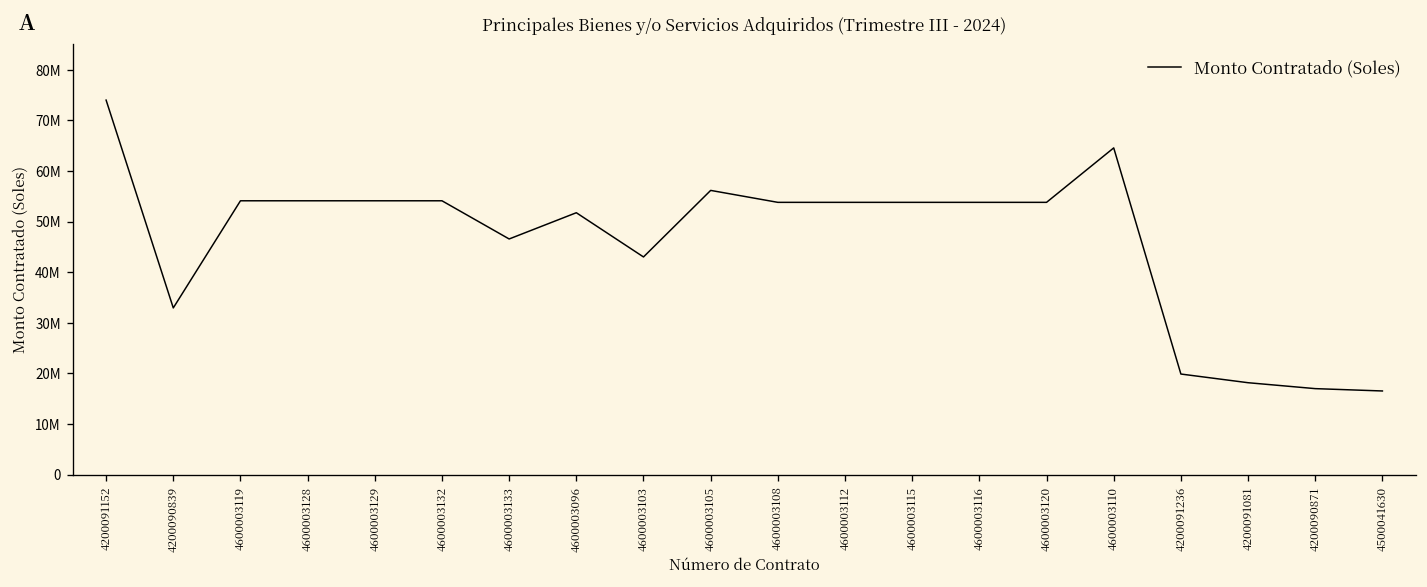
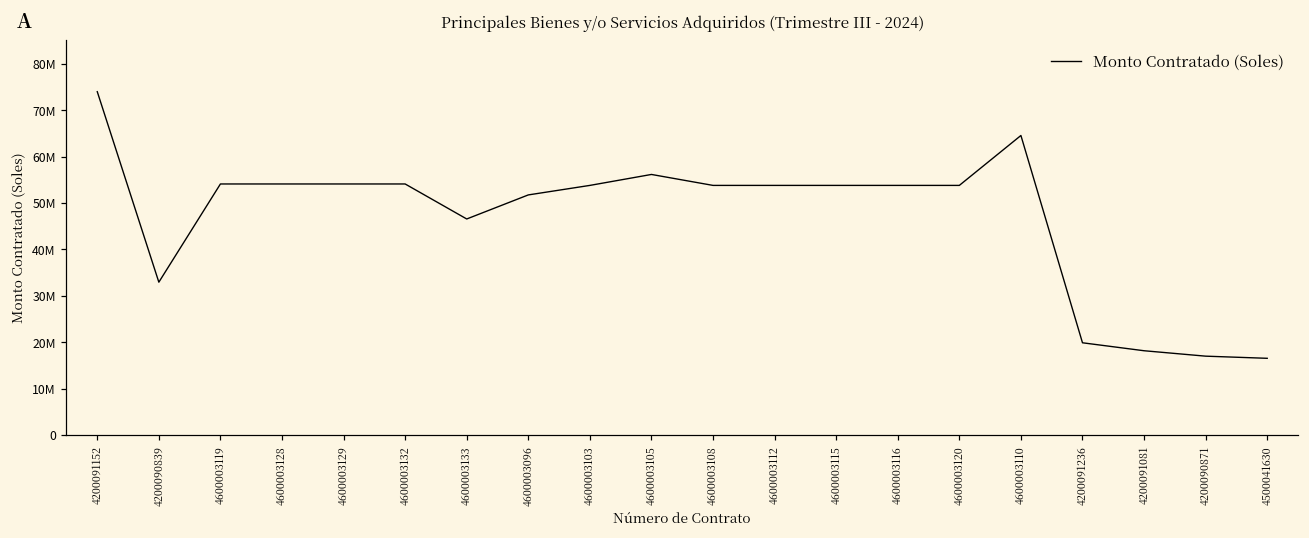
4600003103: 43000000 -> 54000000
